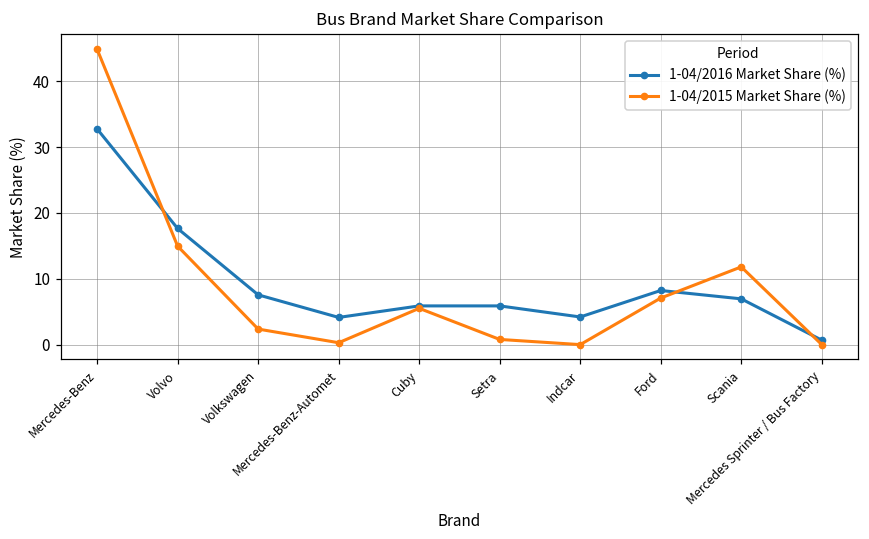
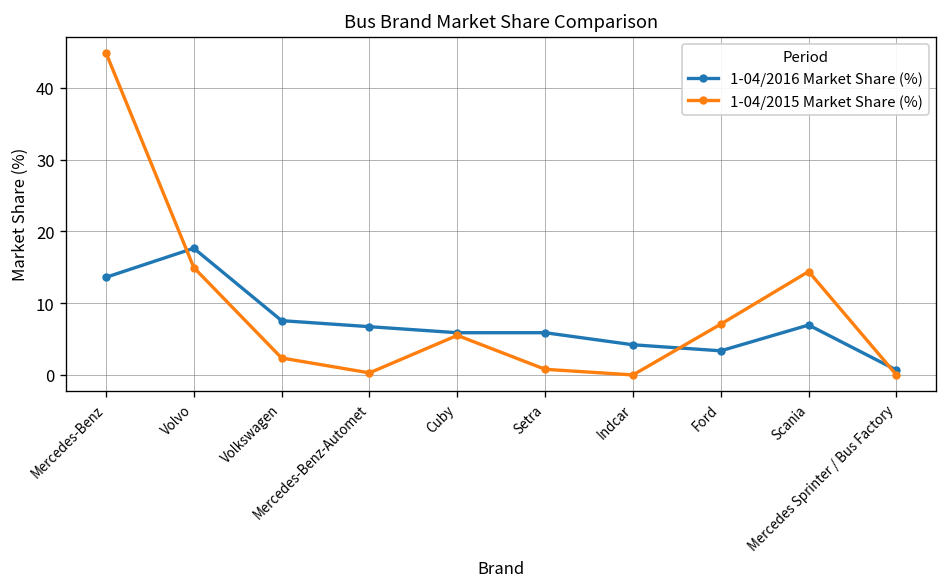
1-04/2016 Market Share (%), Mercedes-Benz: 33 -> 14
1-04/2016 Market Share (%), Mercedes-Benz-Automet: 4 -> 7
1-04/2016 Market Share (%), Ford: 8 -> 3
1-04/2015 Market Share (%), Scania: 12 -> 14
